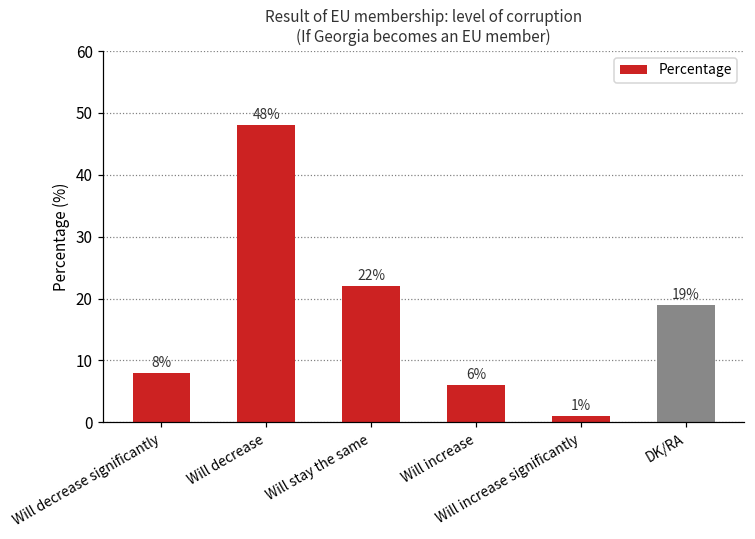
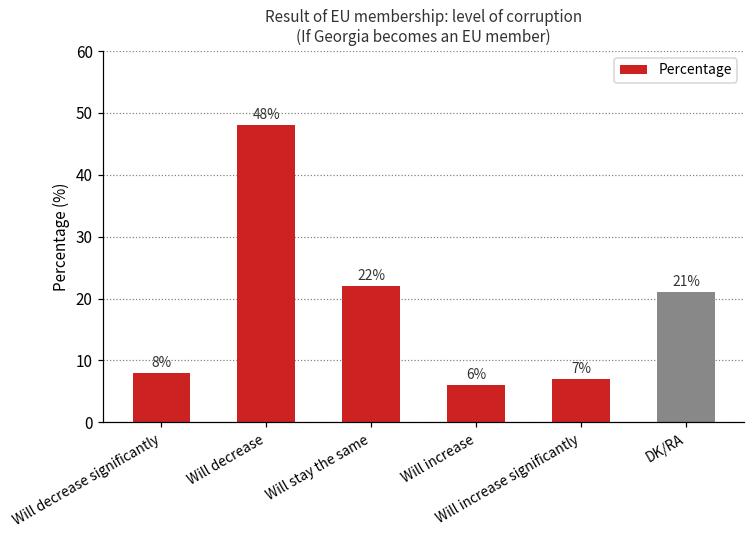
Will increase significantly: 1% -> 7%
DK/RA: 19% -> 21%
